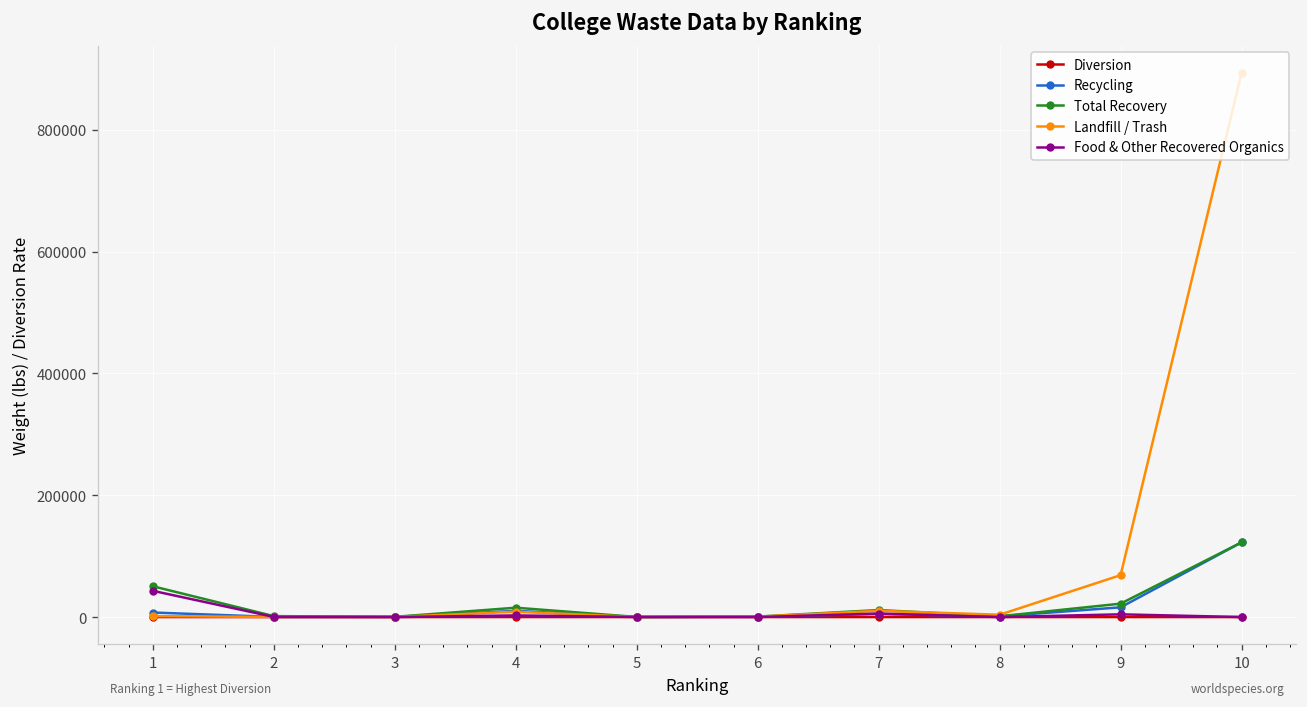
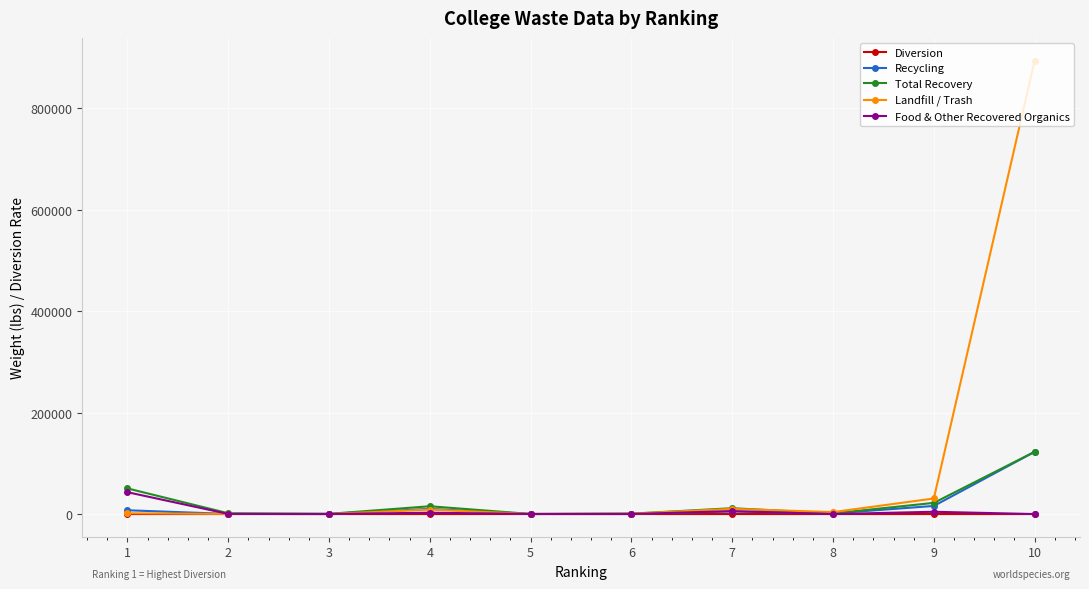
Landfill / Trash, 9: 70000 -> 30000
